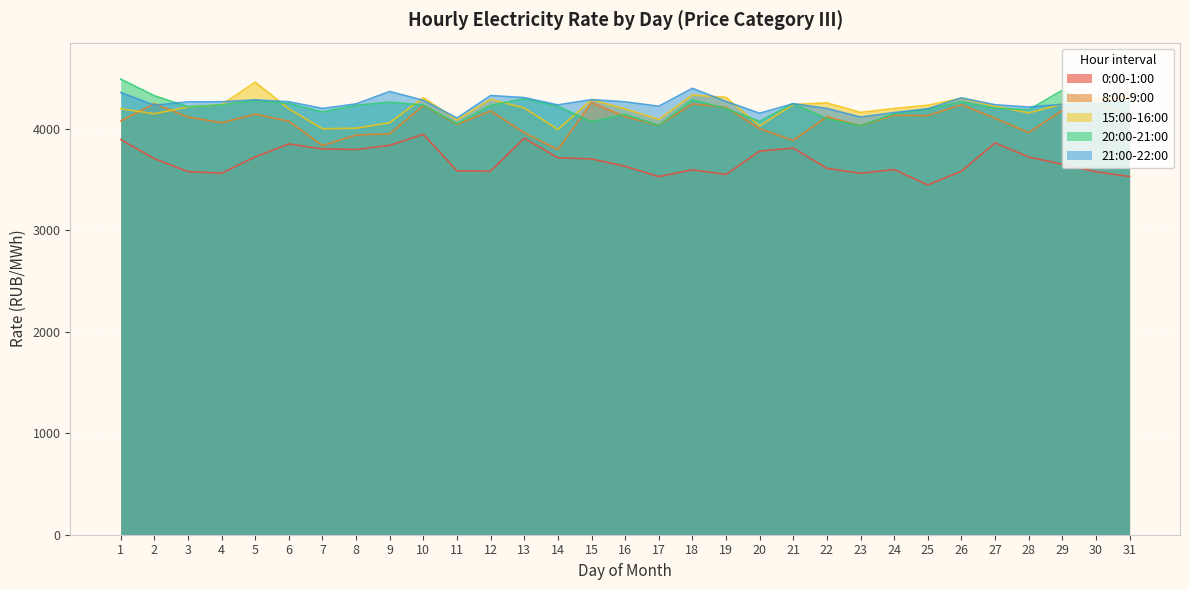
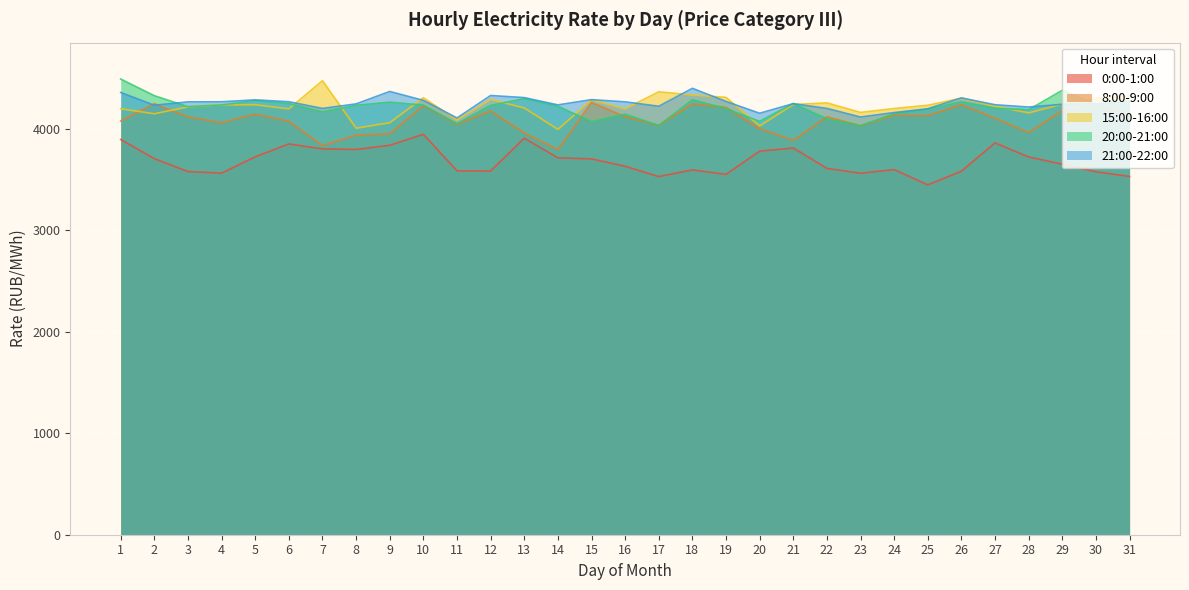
15:00-16:00, 5: 4460 -> 4240
15:00-16:00, 7: 4000 -> 4470
15:00-16:00, 17: 4090 -> 4370
